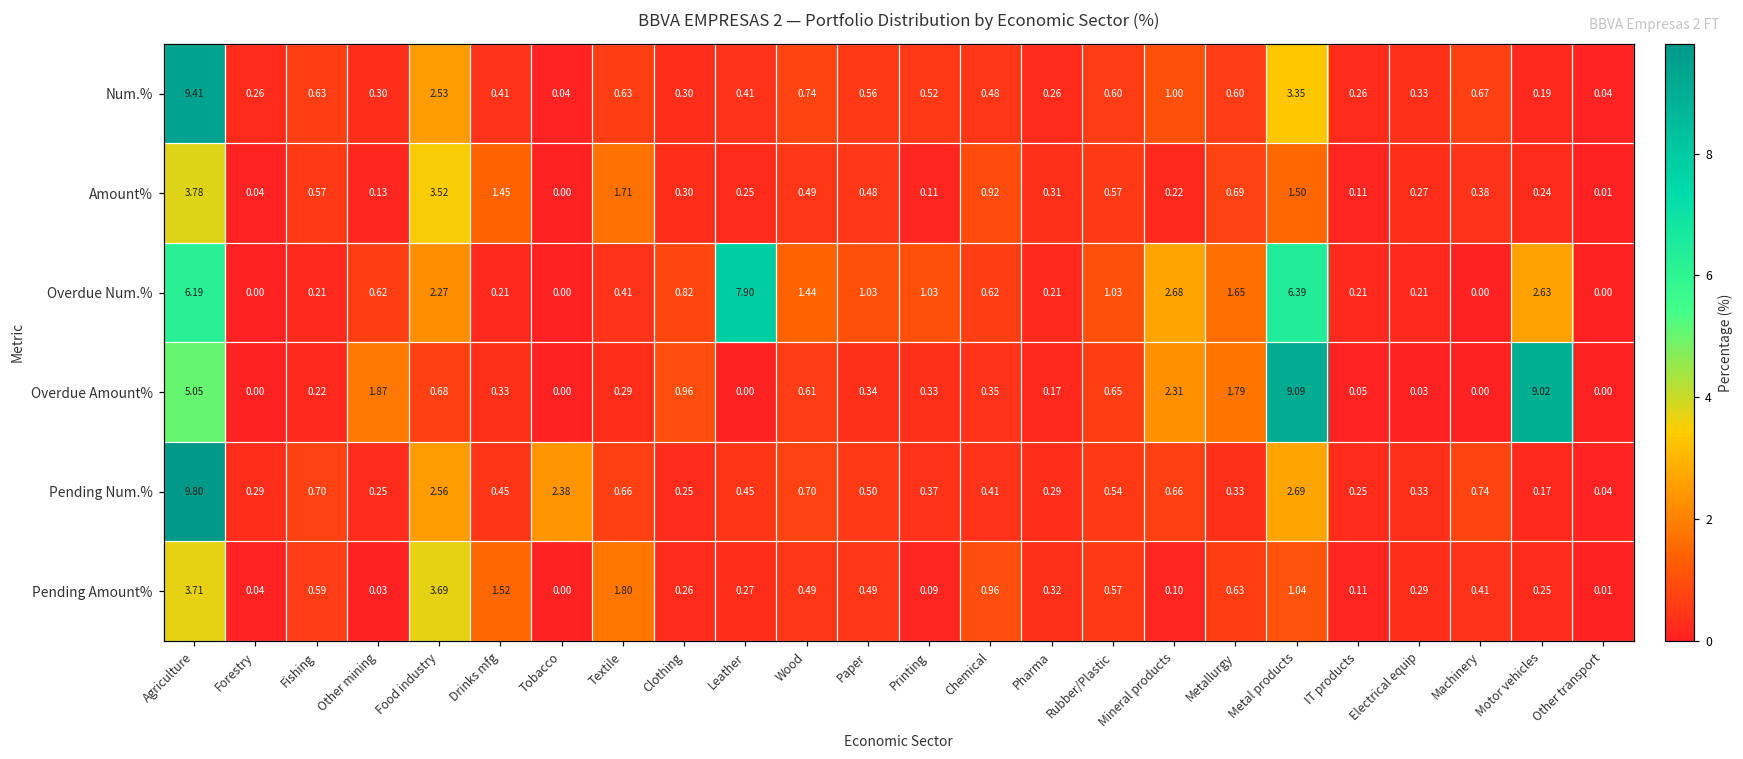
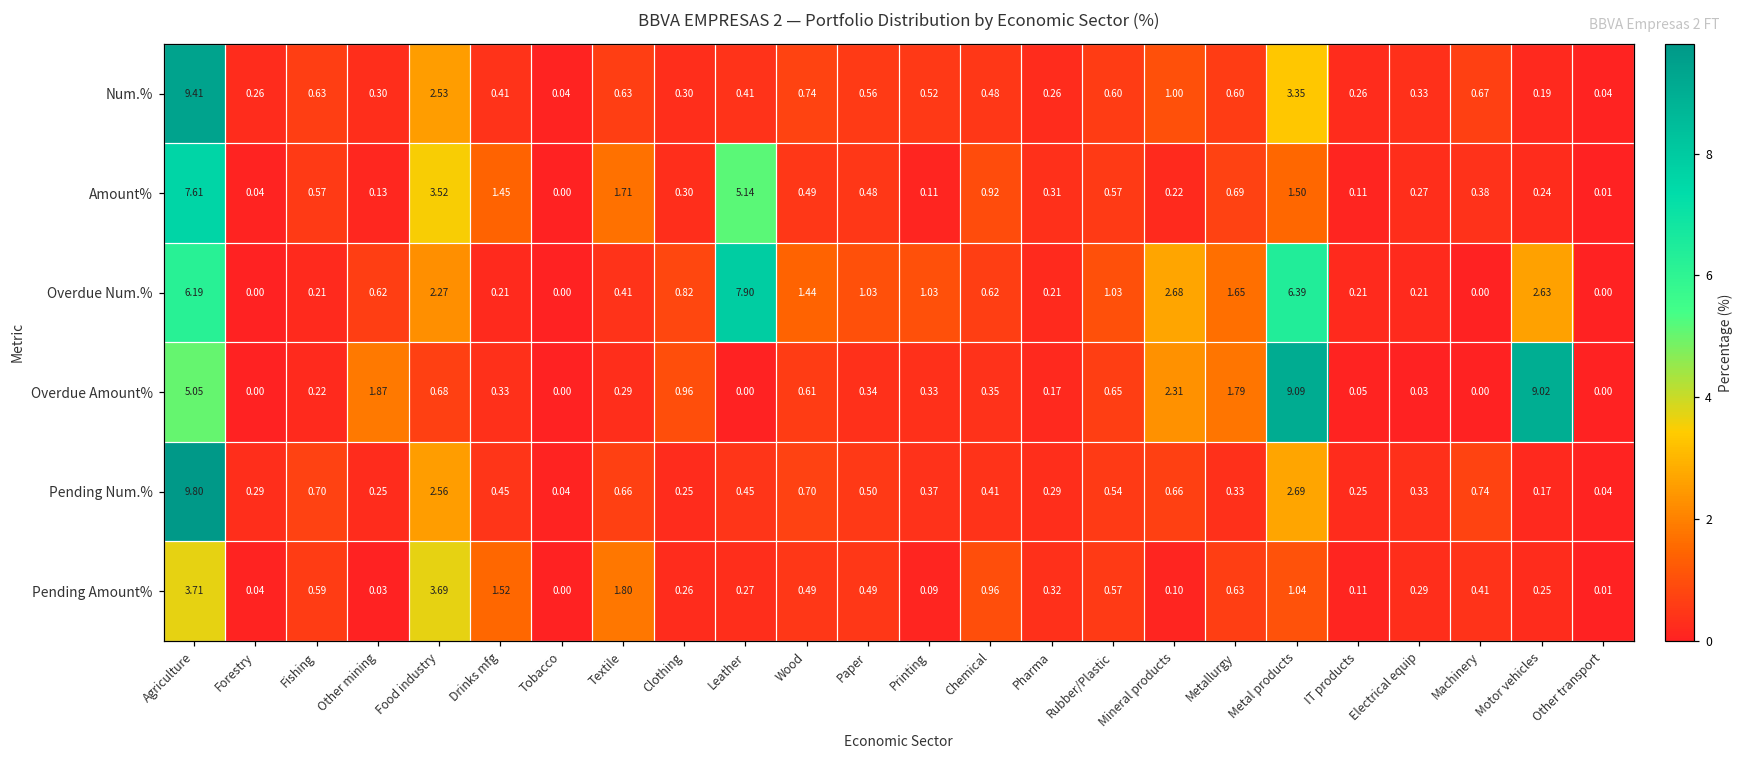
Amount%, Agriculture: 3.78 -> 7.61
Amount%, Leather: 0.25 -> 5.14
Pending Num.%, Tobacco: 2.38 -> 0.04
